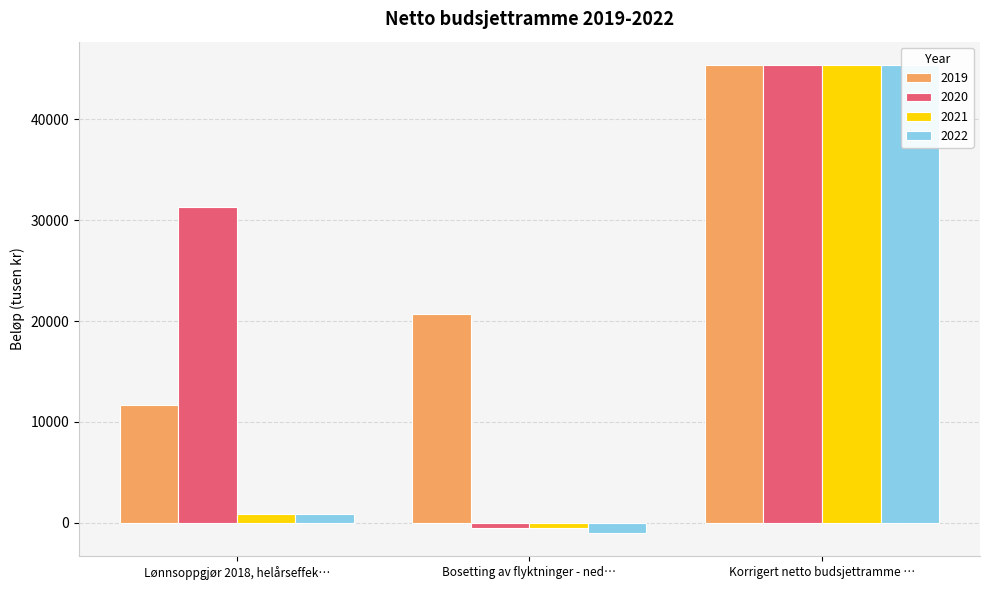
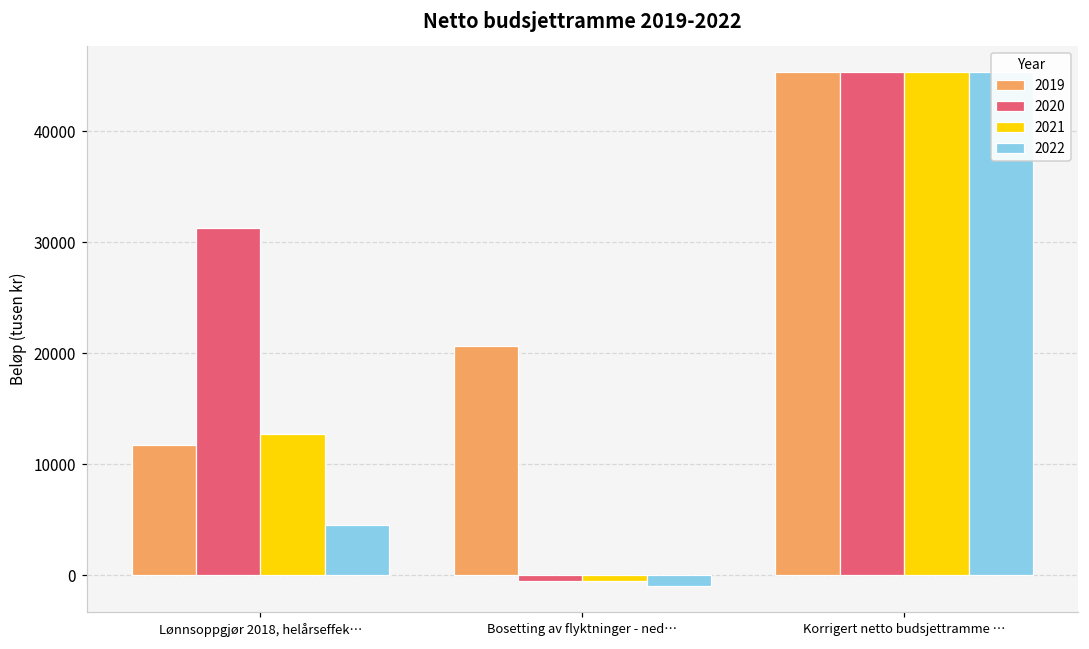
2021, Lønnsoppgjør 2018, helårseffek…: 900 -> 12700
2022, Lønnsoppgjør 2018, helårseffek…: 900 -> 4500
